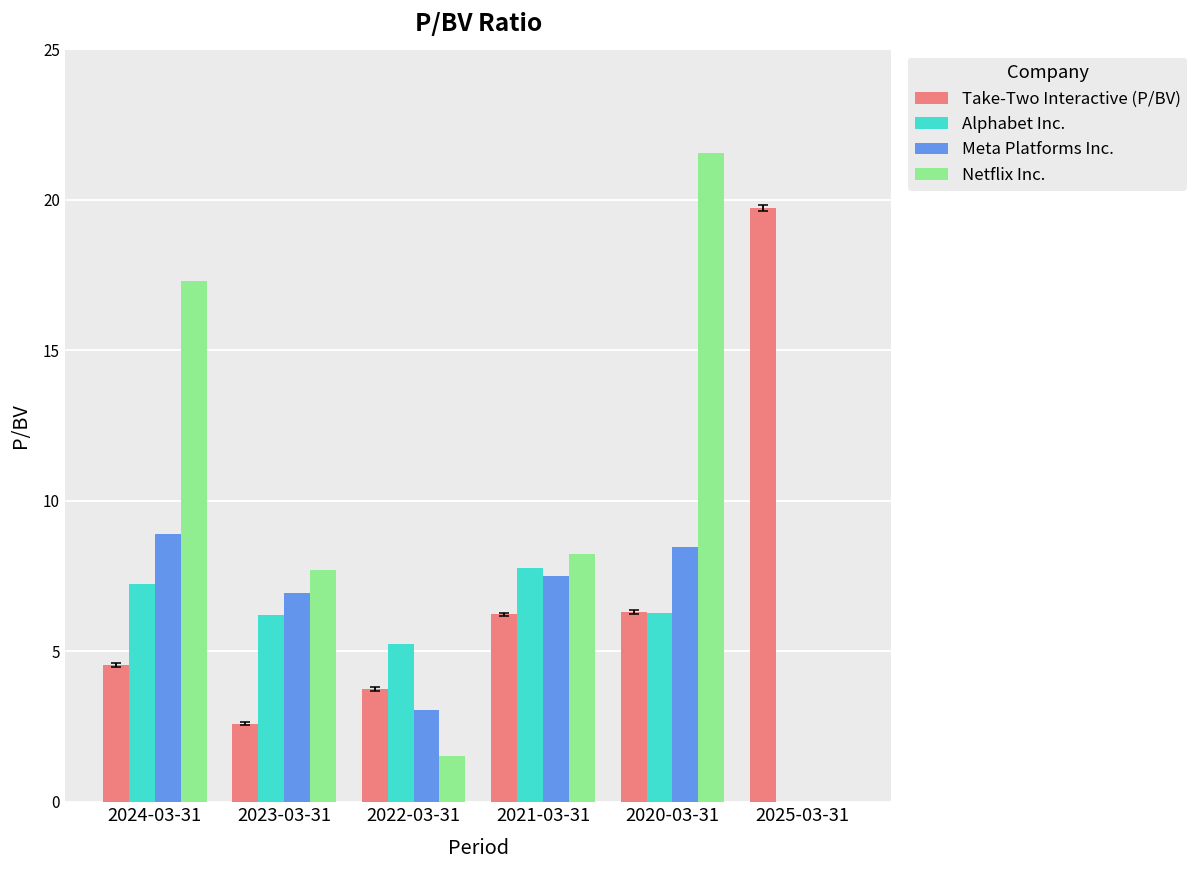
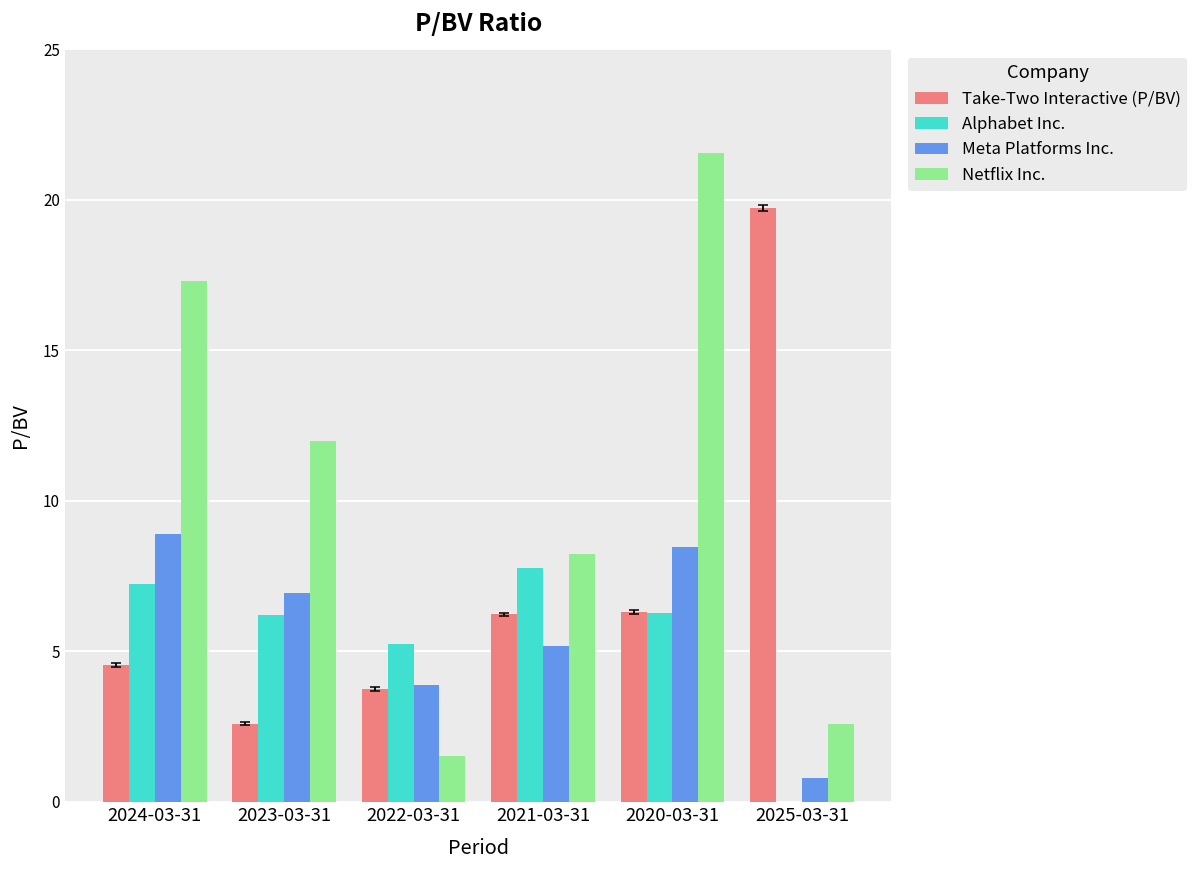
Netflix Inc., 2023-03-31: 7.7 -> 12.0
Meta Platforms Inc., 2022-03-31: 3.1 -> 3.9
Meta Platforms Inc., 2021-03-31: 7.5 -> 5.2
Meta Platforms Inc., 2025-03-31: 0.0 -> 0.8
Netflix Inc., 2025-03-31: 0.0 -> 2.6
